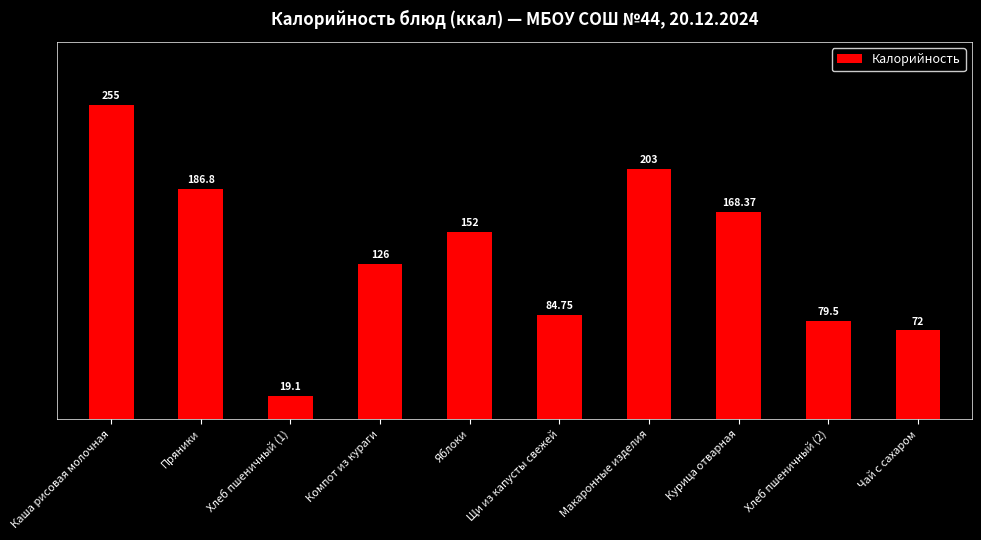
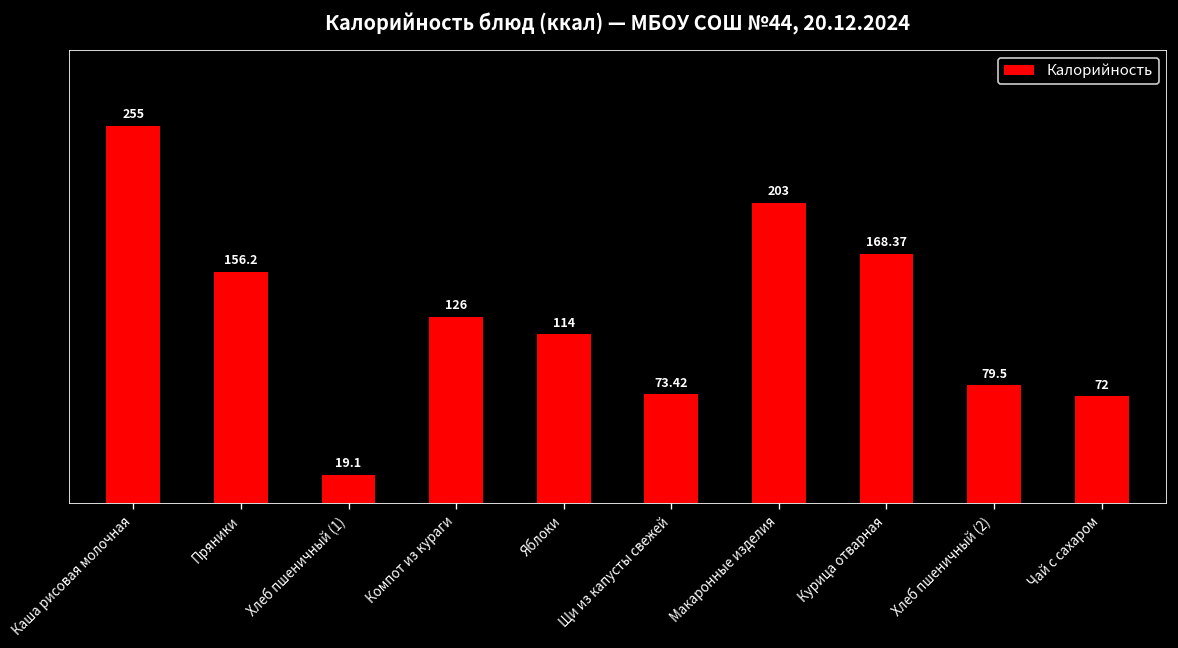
Пряники: 186.8 -> 156.2
Яблоки: 152 -> 114
Щи из капусты свежей: 84.75 -> 73.42
